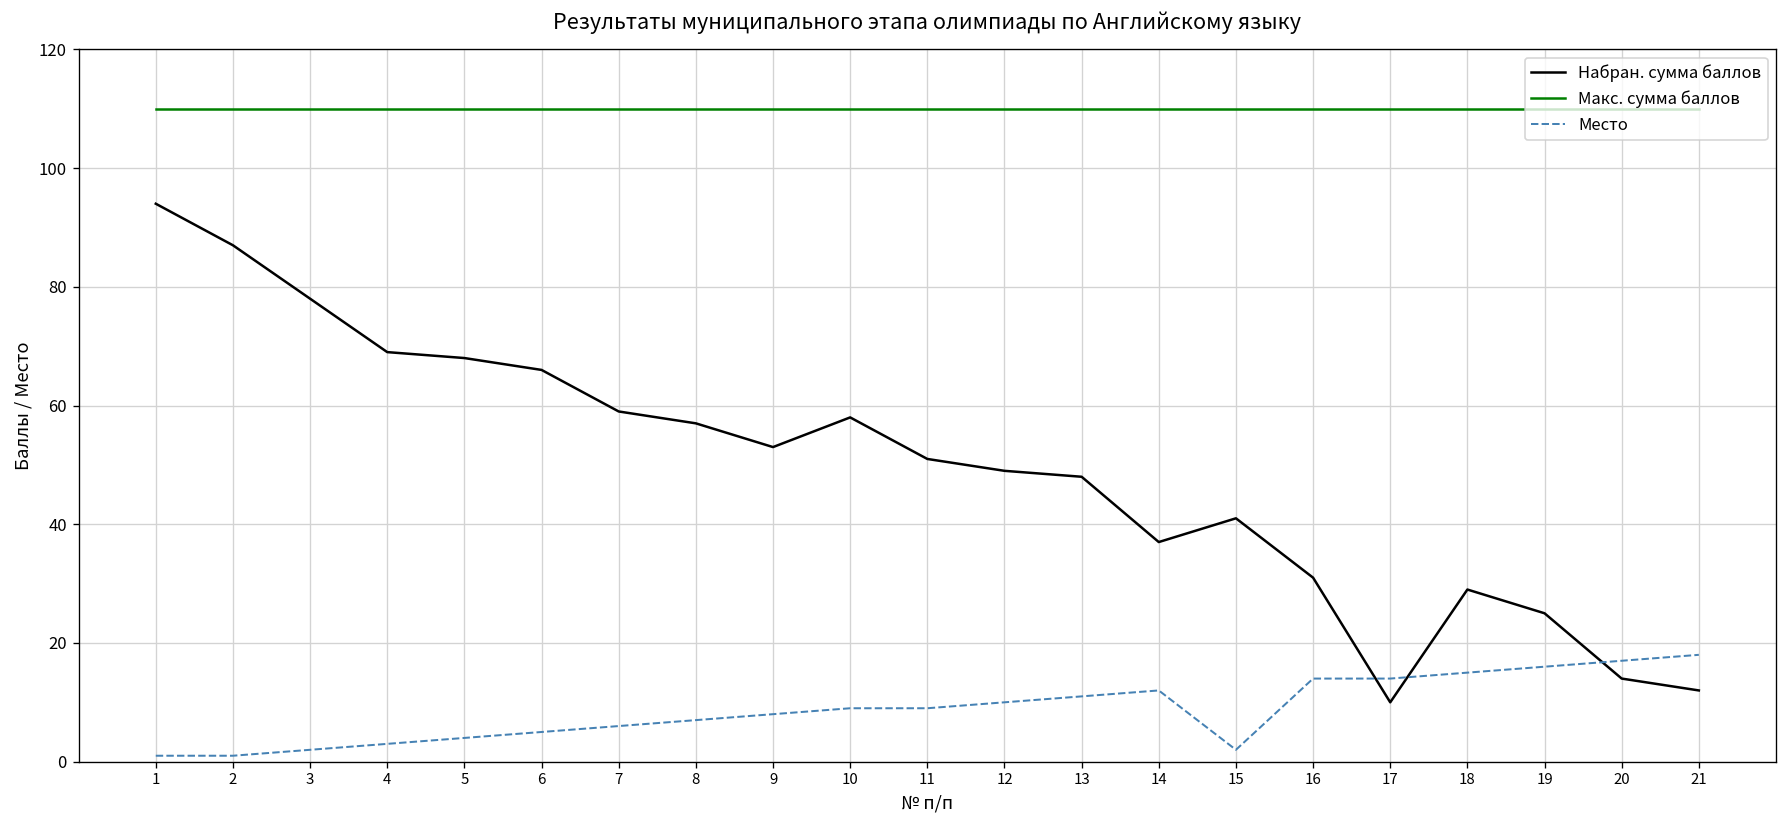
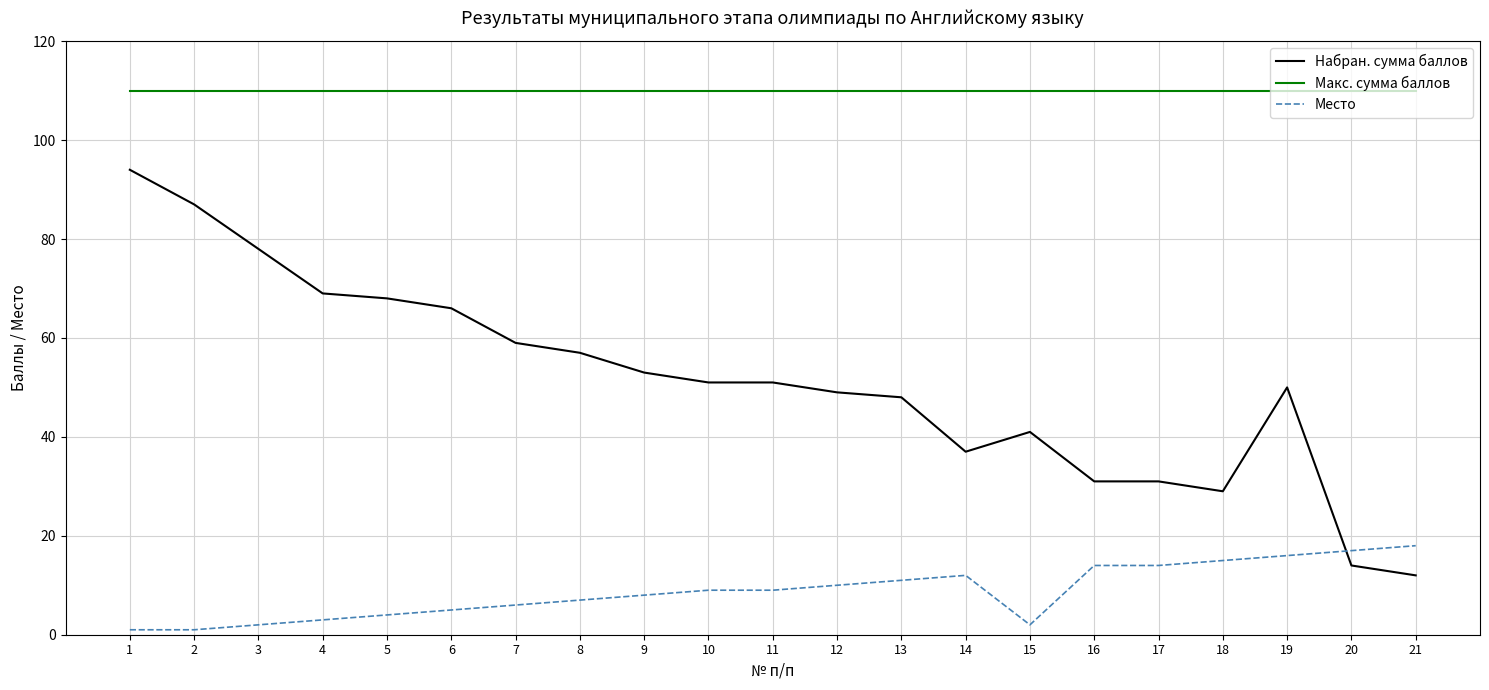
Набран. сумма баллов, 10: 58 -> 51
Набран. сумма баллов, 17: 10 -> 31
Набран. сумма баллов, 19: 25 -> 50
